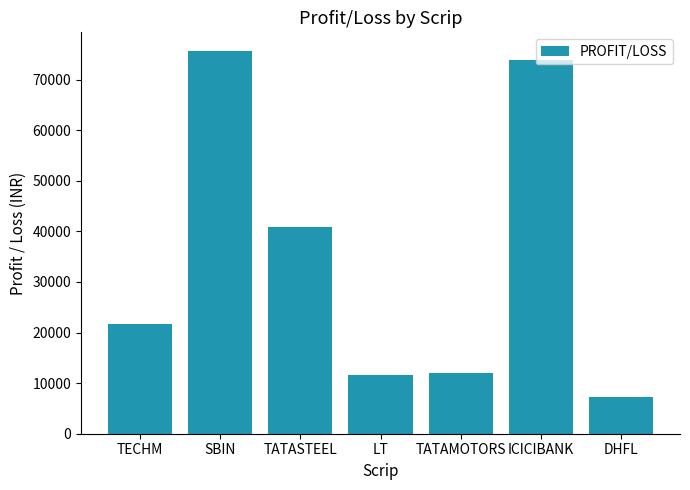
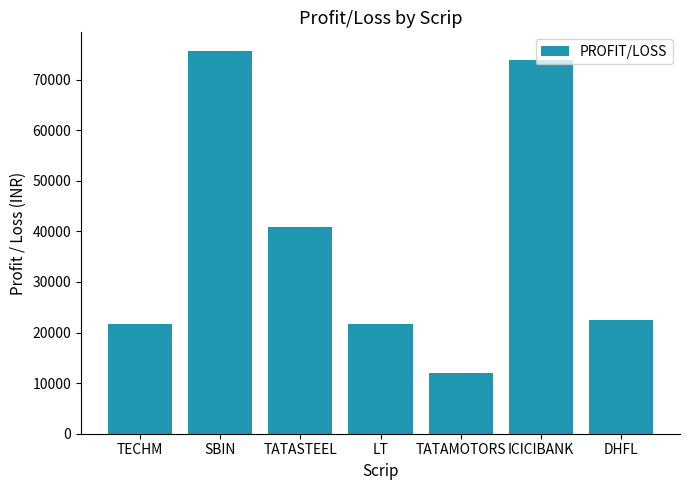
LT: 12000 -> 22000
DHFL: 7000 -> 23000
